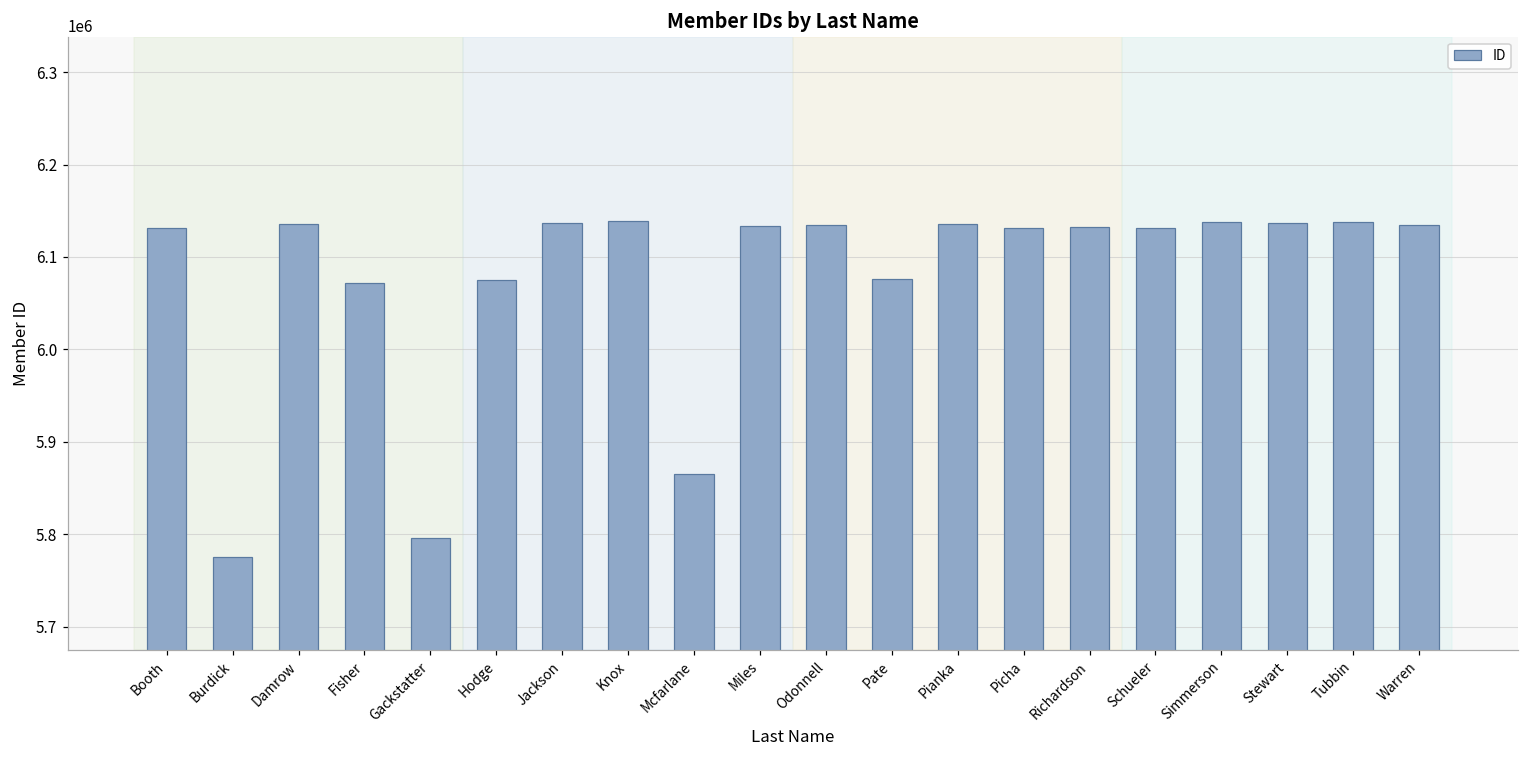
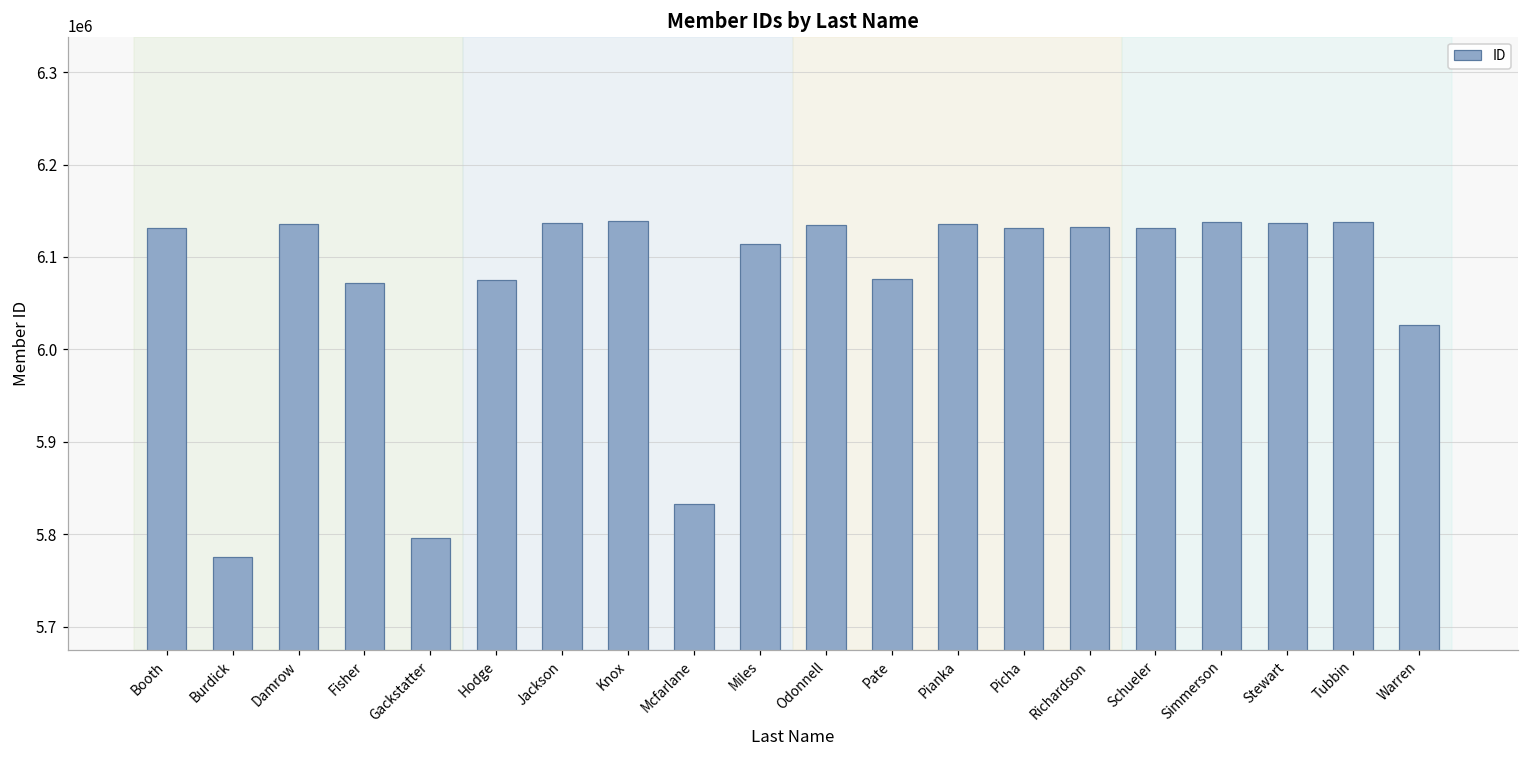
Mcfarlane: 5870000 -> 5830000
Miles: 6130000 -> 6110000
Warren: 6130000 -> 6030000
